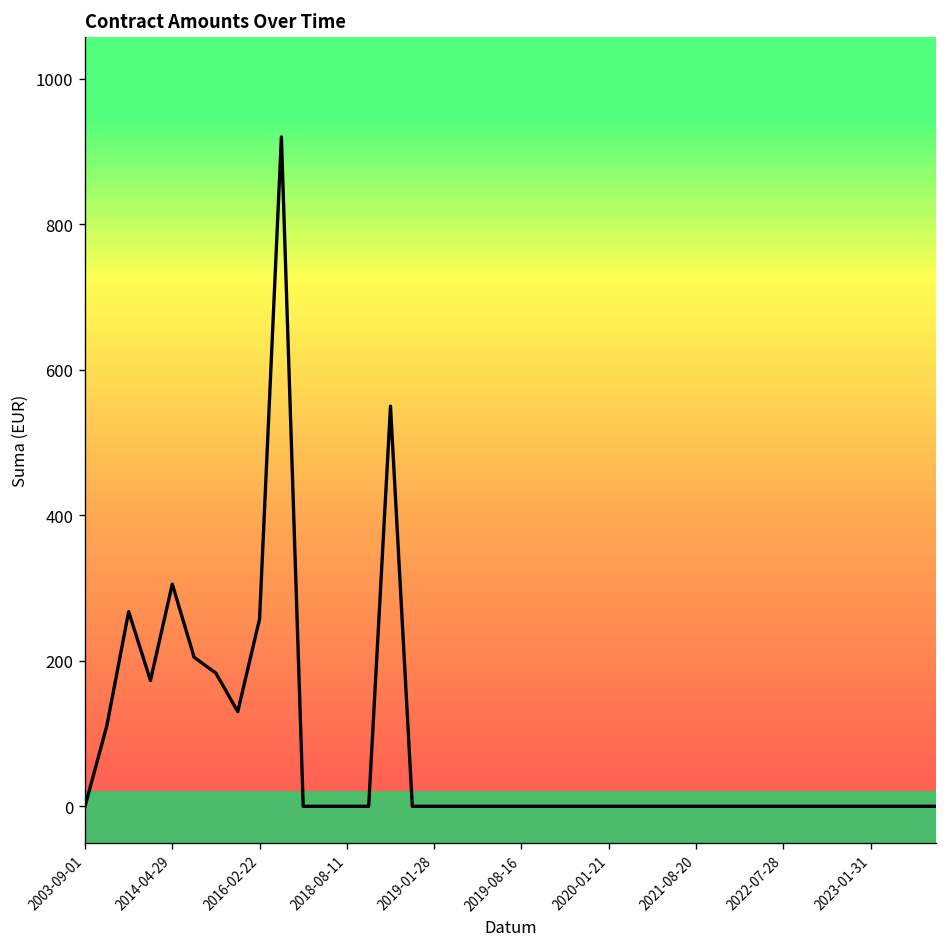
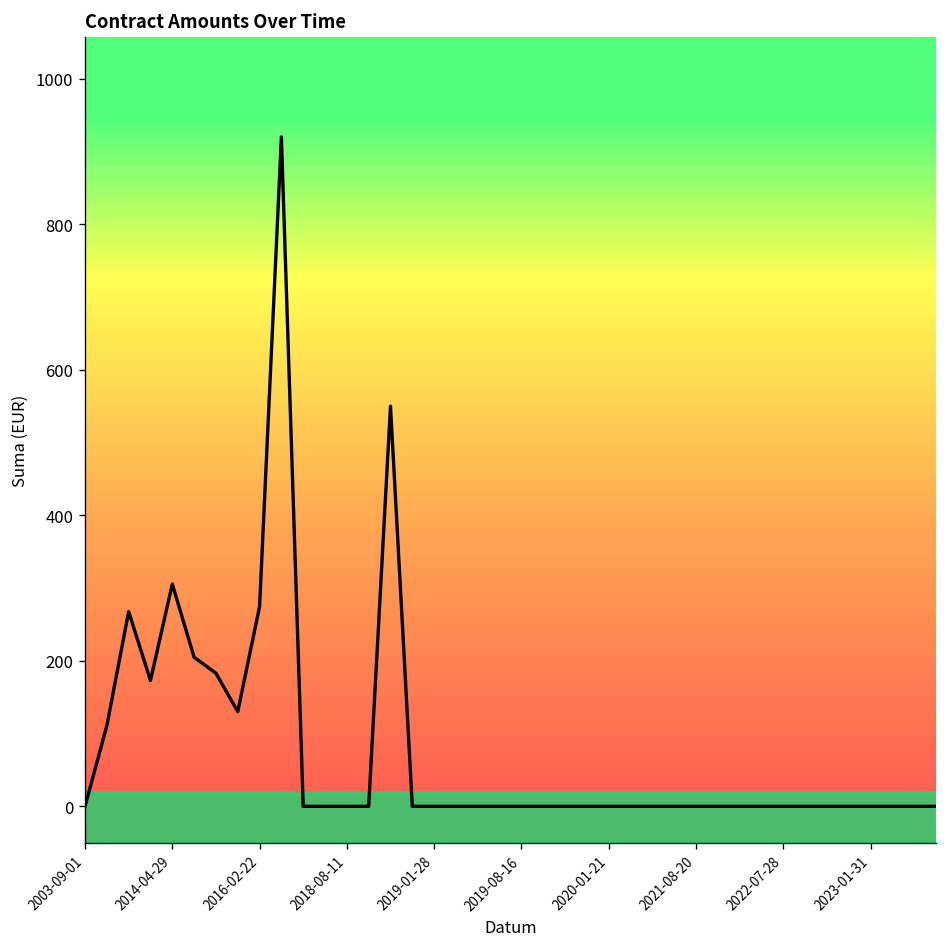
2016-02-22: 260 -> 270
